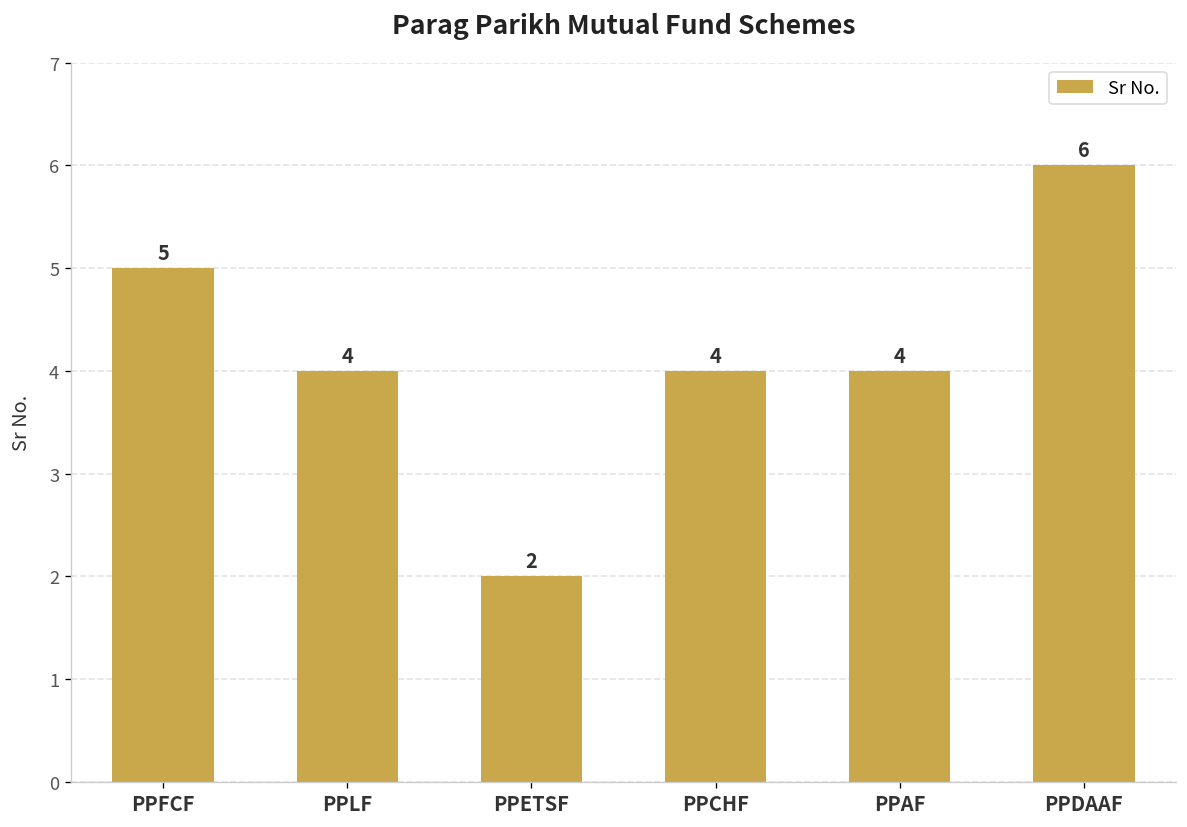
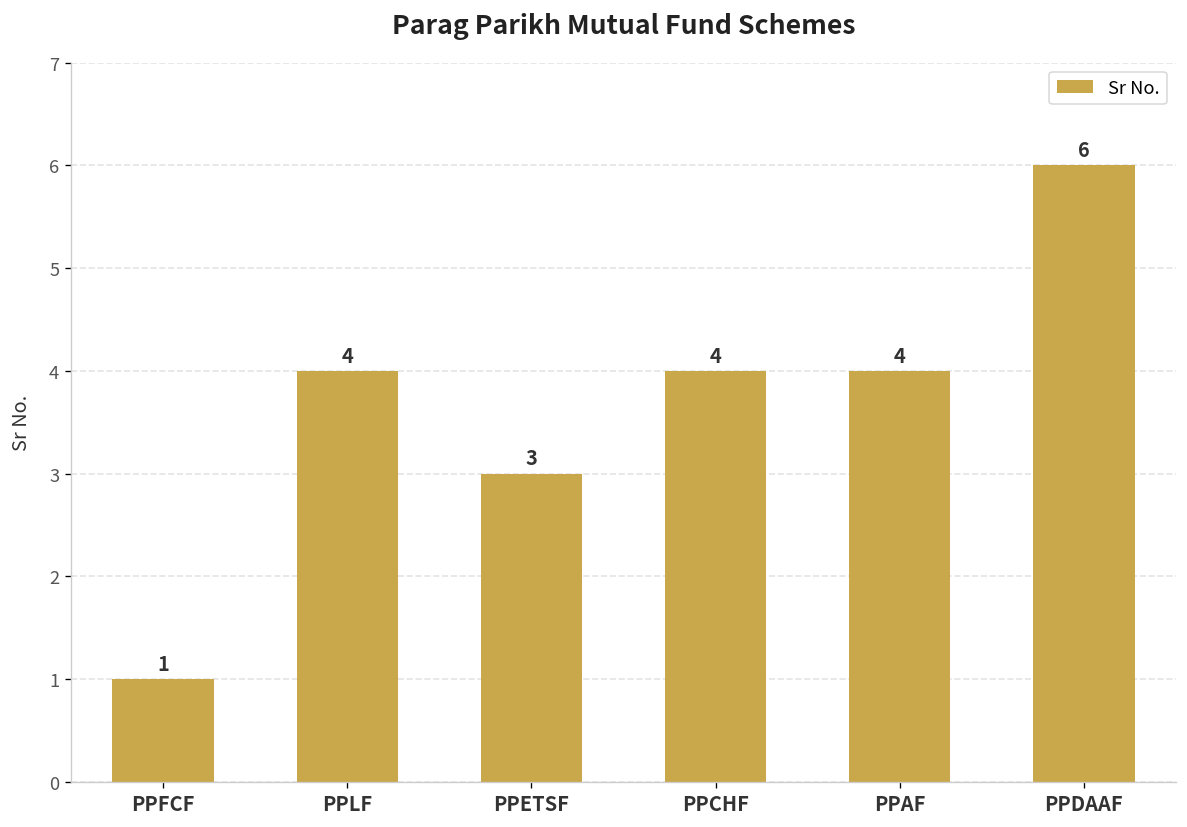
PPFCF: 5 -> 1
PPETSF: 2 -> 3
